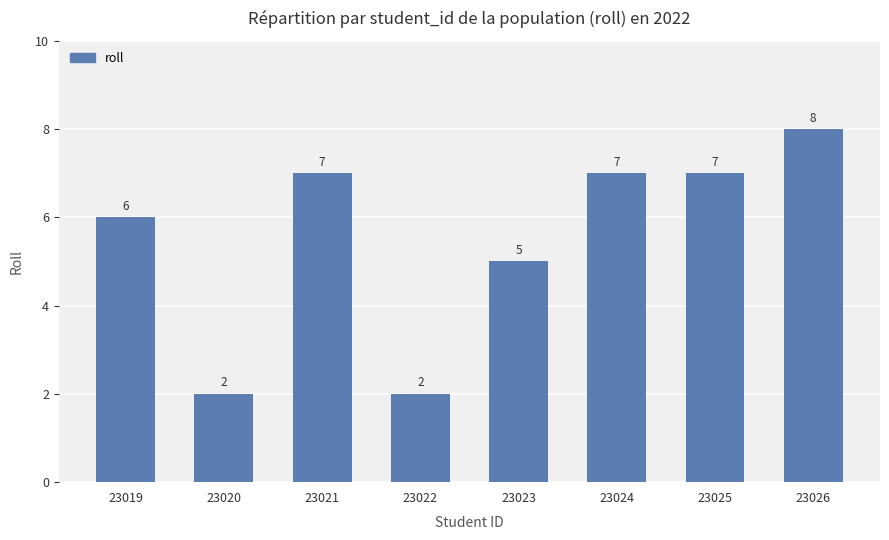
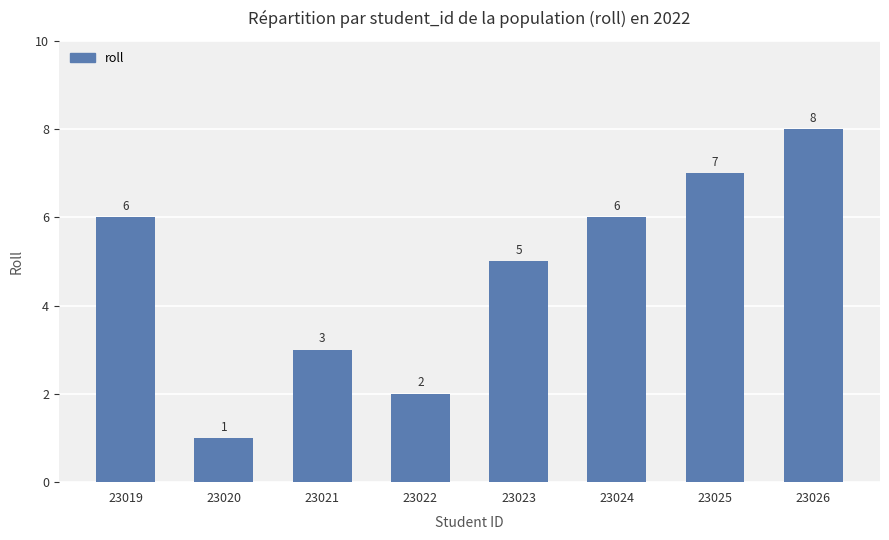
23020: 2 -> 1
23021: 7 -> 3
23024: 7 -> 6
